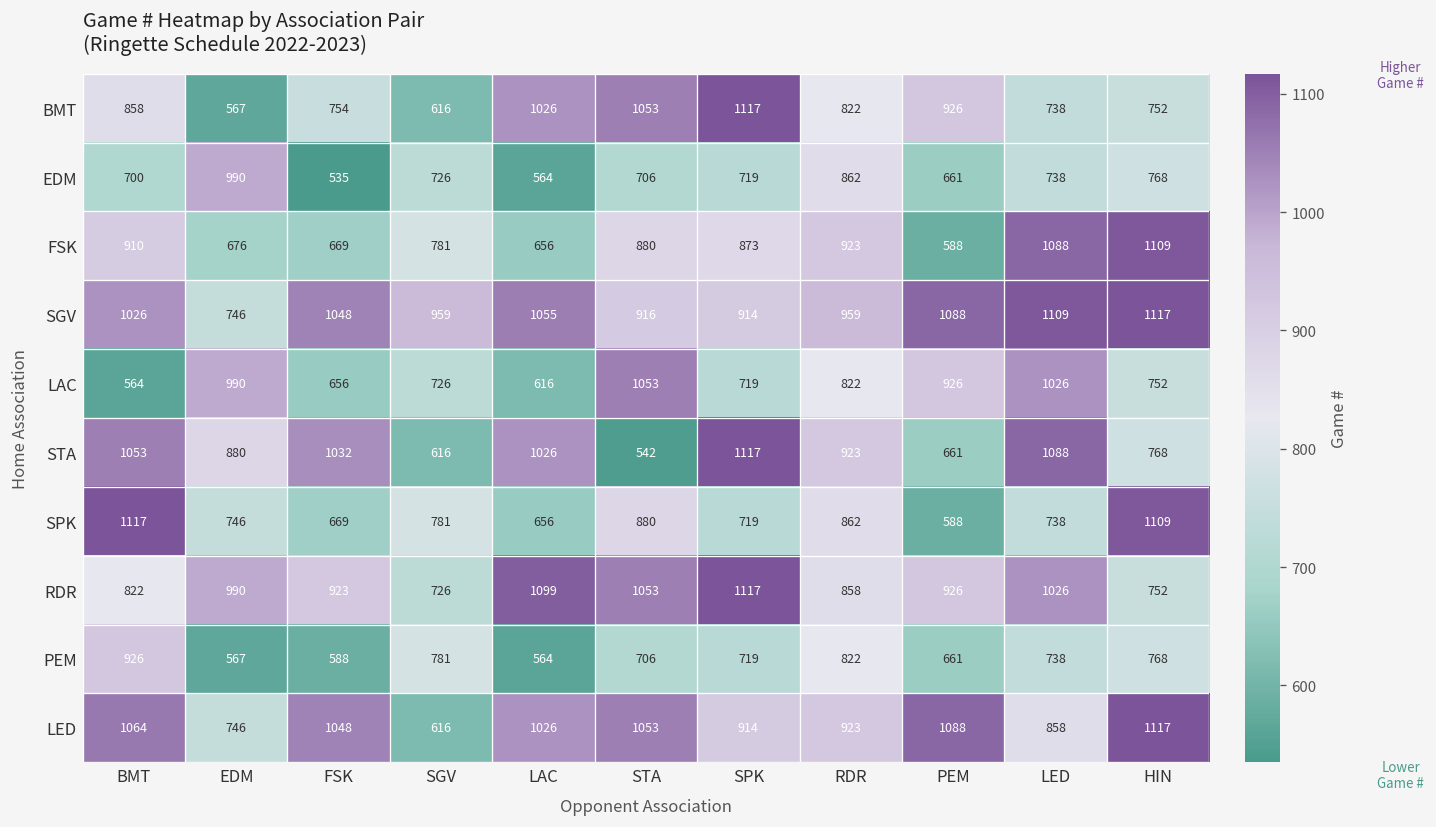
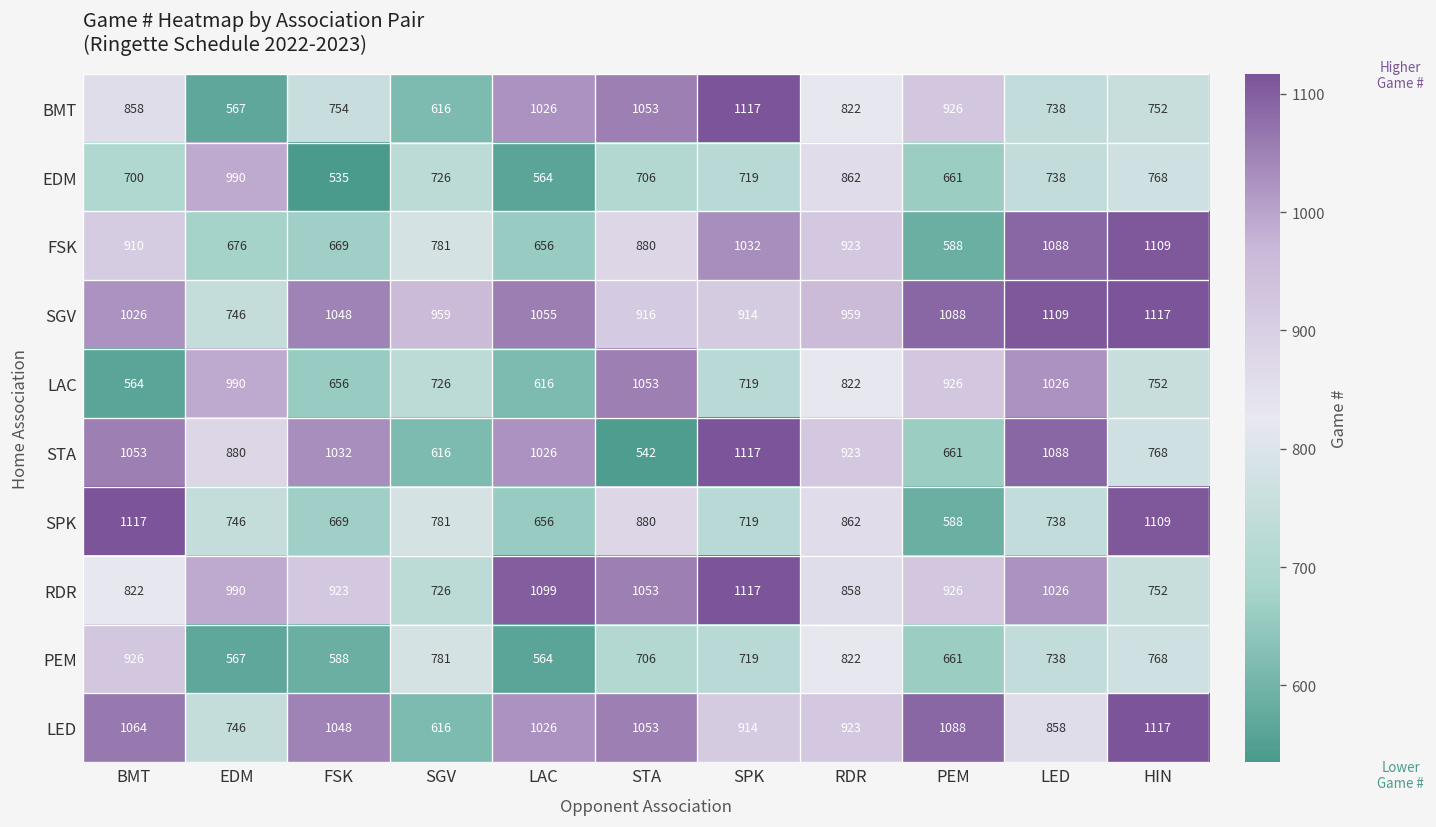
FSK, SPK: 873 -> 1032
